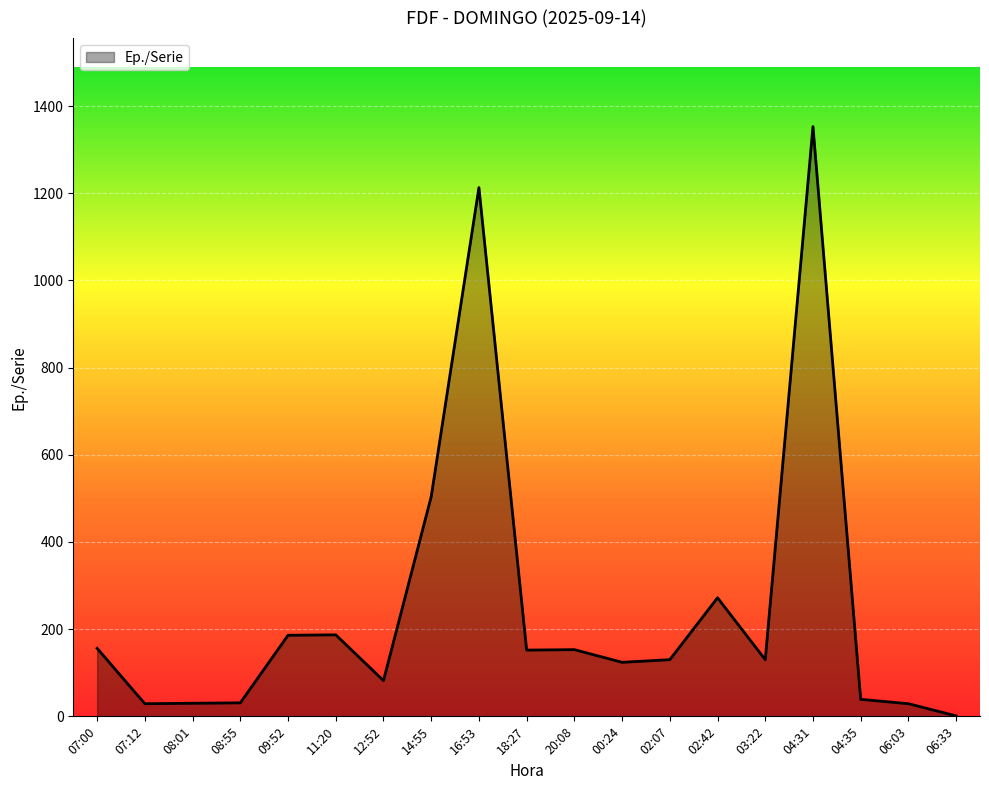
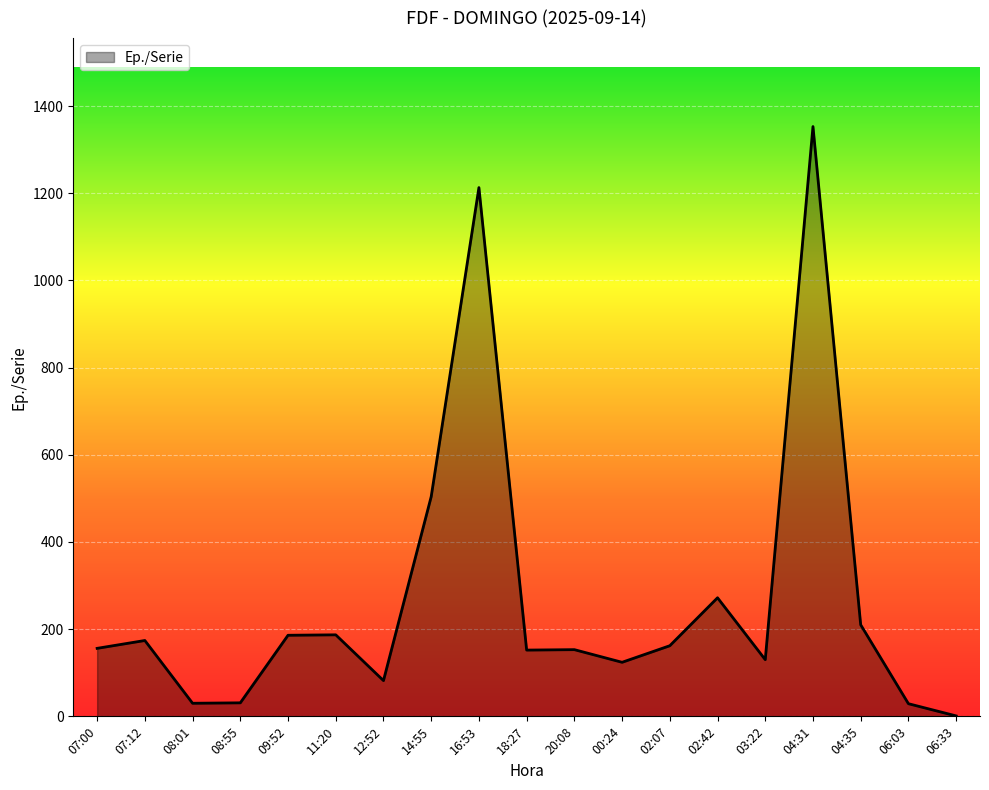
07:12: 30 -> 170
02:07: 130 -> 160
04:35: 40 -> 210
